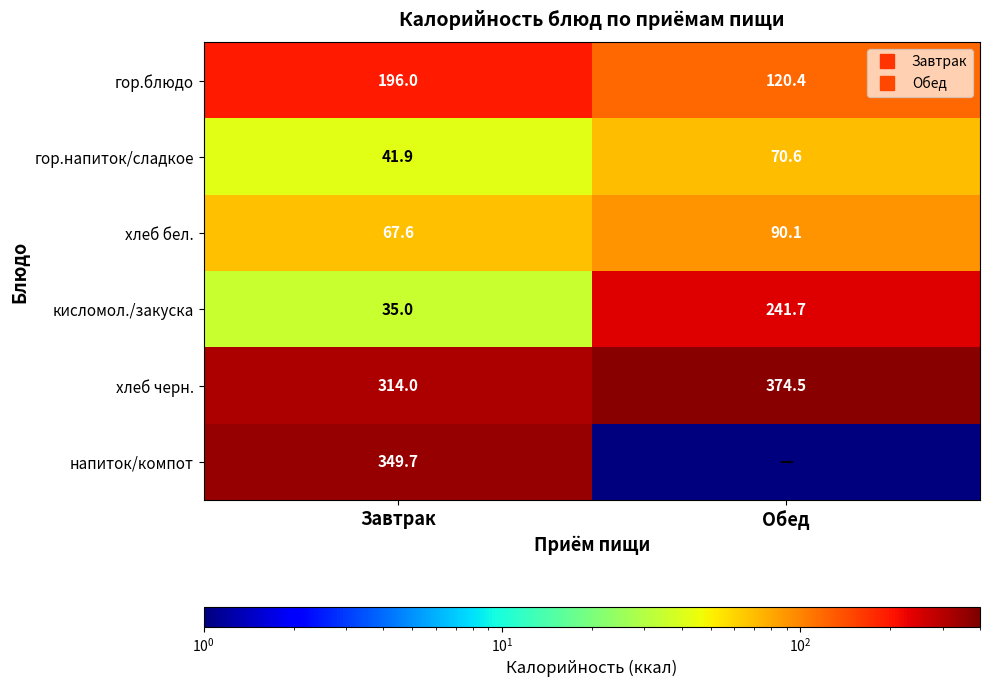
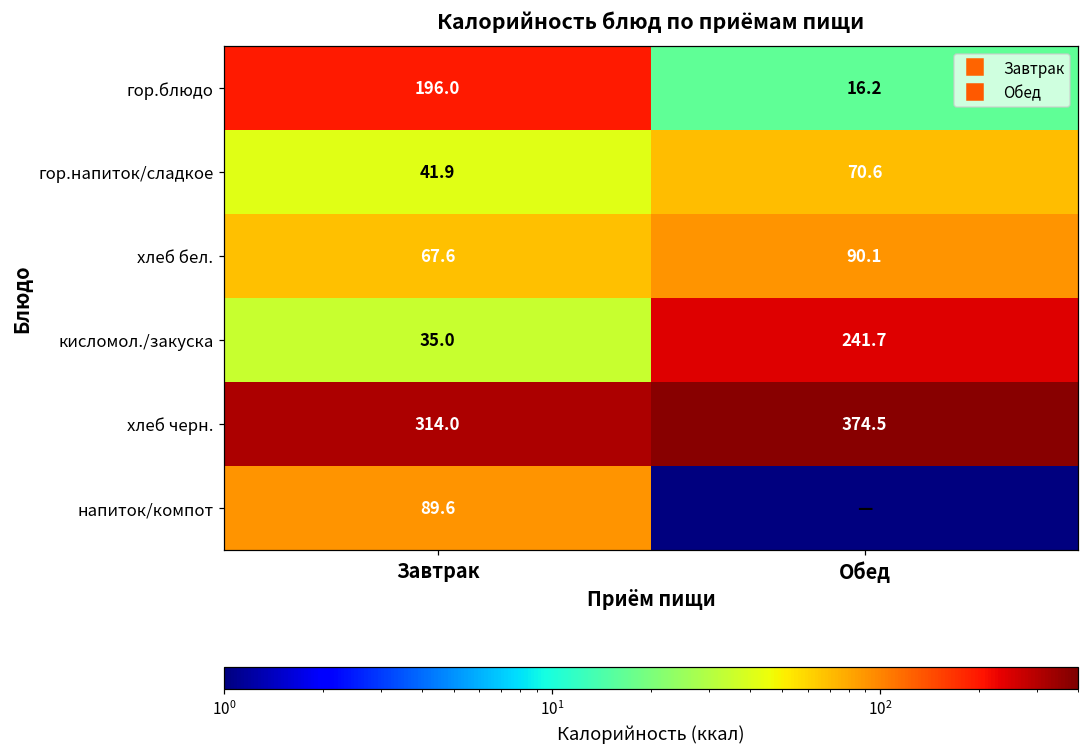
гор.блюдо, Обед: 120.4 -> 16.2
напиток/компот, Завтрак: 349.7 -> 89.6
